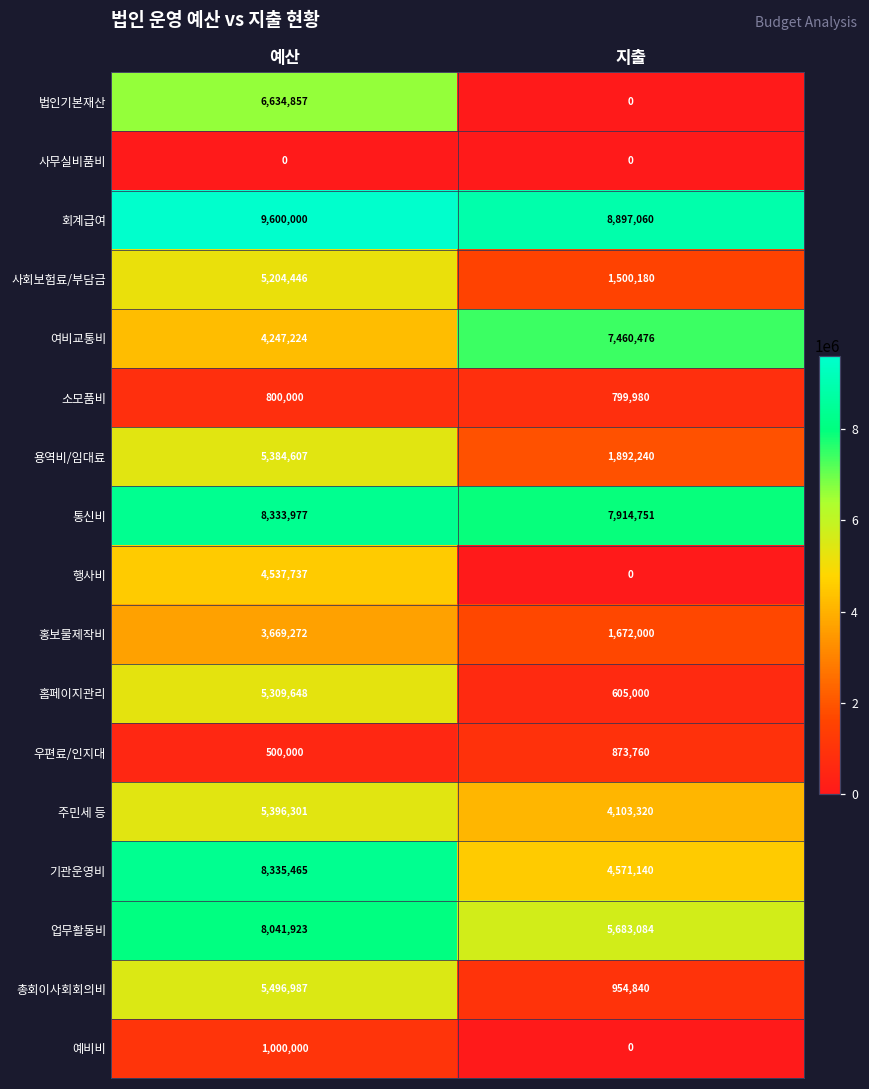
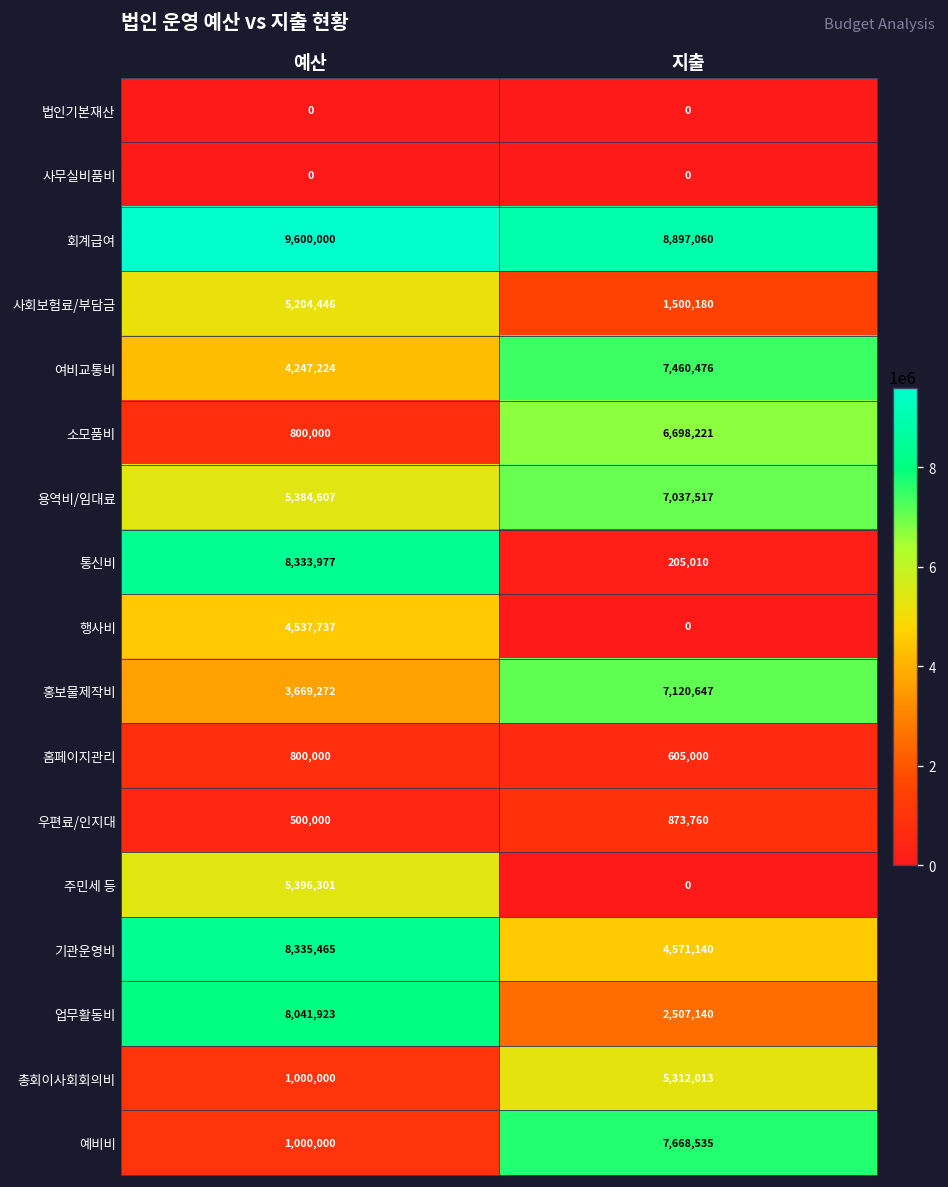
법인기본재산, 예산: 6,634,857 -> 0
소모품비, 지출: 799,980 -> 6,698,221
용역비/임대료, 지출: 1,892,240 -> 7,037,517
통신비, 지출: 7,914,751 -> 205,010
홍보물제작비, 지출: 1,672,000 -> 7,120,647
홈페이지관리, 예산: 5,309,648 -> 800,000
주민세 등, 지출: 4,103,320 -> 0
업무활동비, 지출: 5,683,084 -> 2,507,140
총회이사회회의비, 예산: 5,496,987 -> 1,000,000
총회이사회회의비, 지출: 954,840 -> 5,312,013
예비비, 지출: 0 -> 7,668,535
